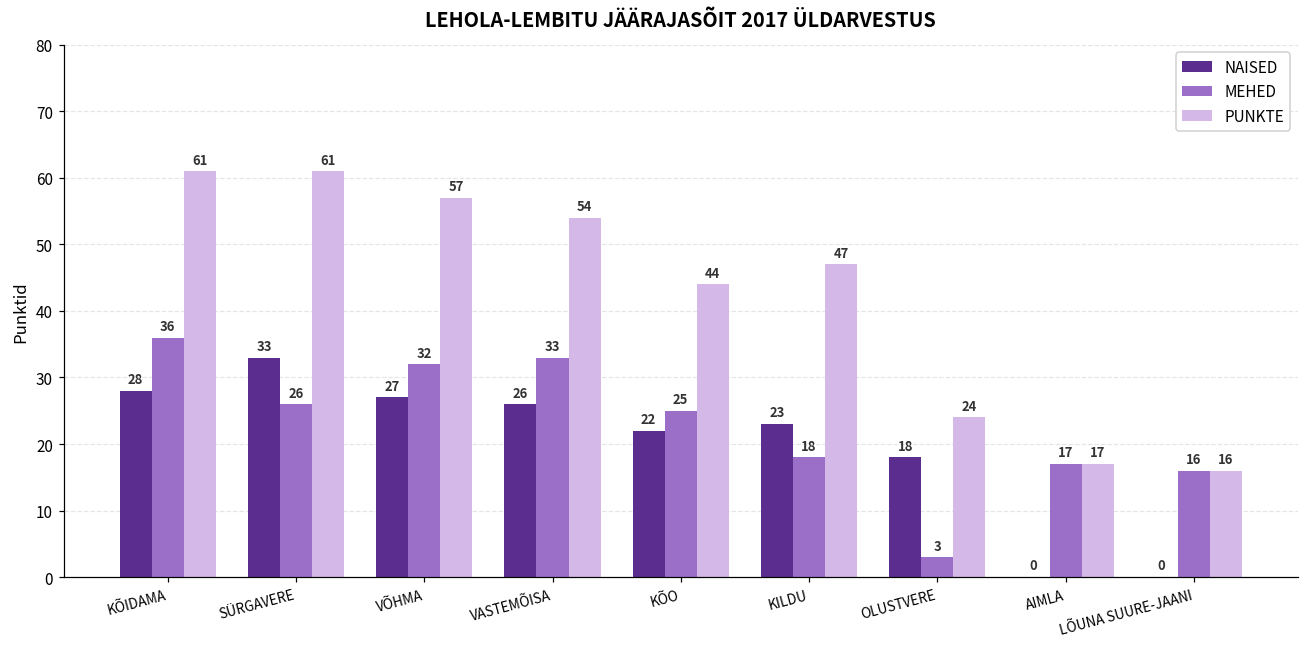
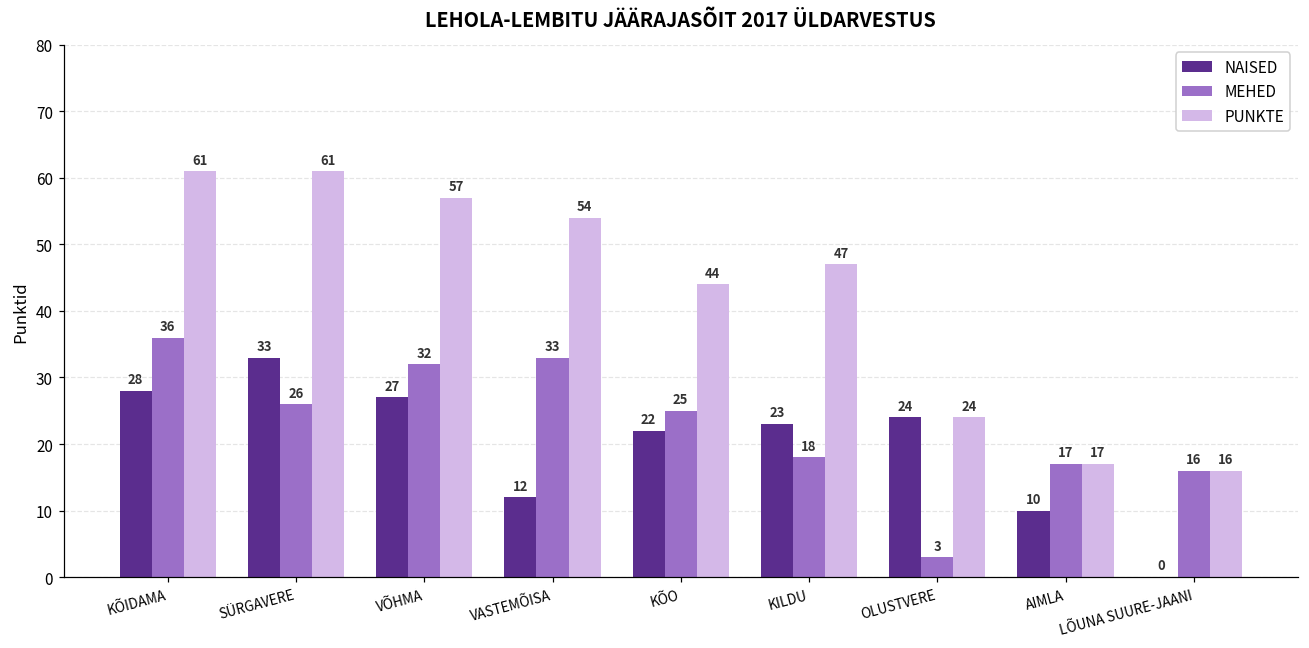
NAISED, VASTEMÕISA: 26 -> 12
NAISED, OLUSTVERE: 18 -> 24
NAISED, AIMLA: 0 -> 10
